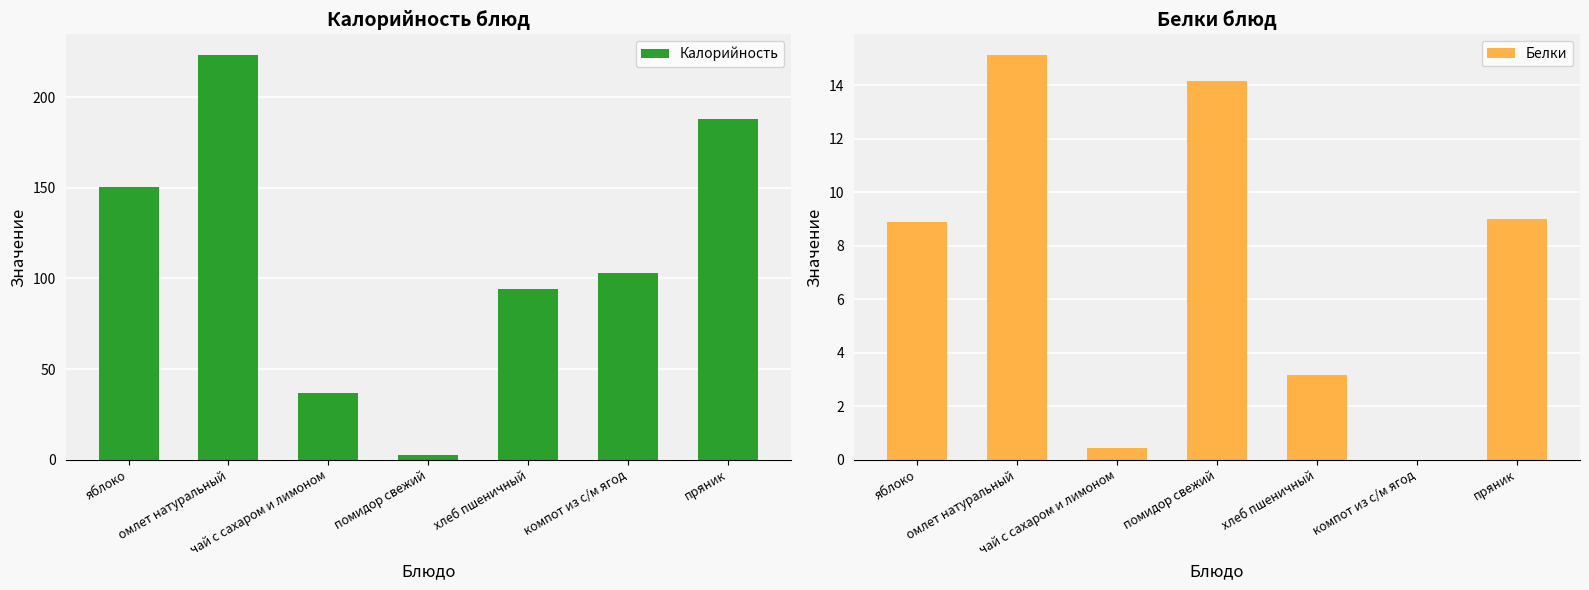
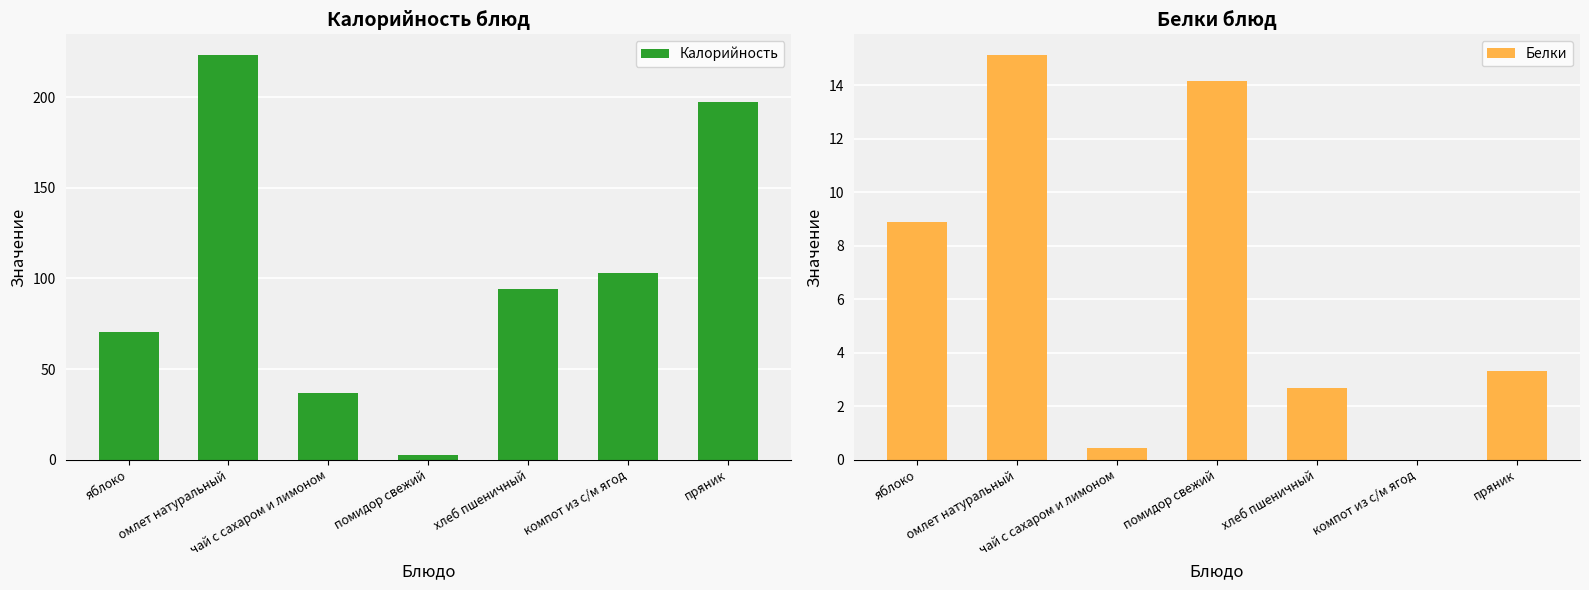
Калорийность блюд, яблоко: 150 -> 70
Калорийность блюд, пряник: 188 -> 197
Белки блюд, хлеб пшеничный: 3.2 -> 2.7
Белки блюд, пряник: 9.0 -> 3.3
